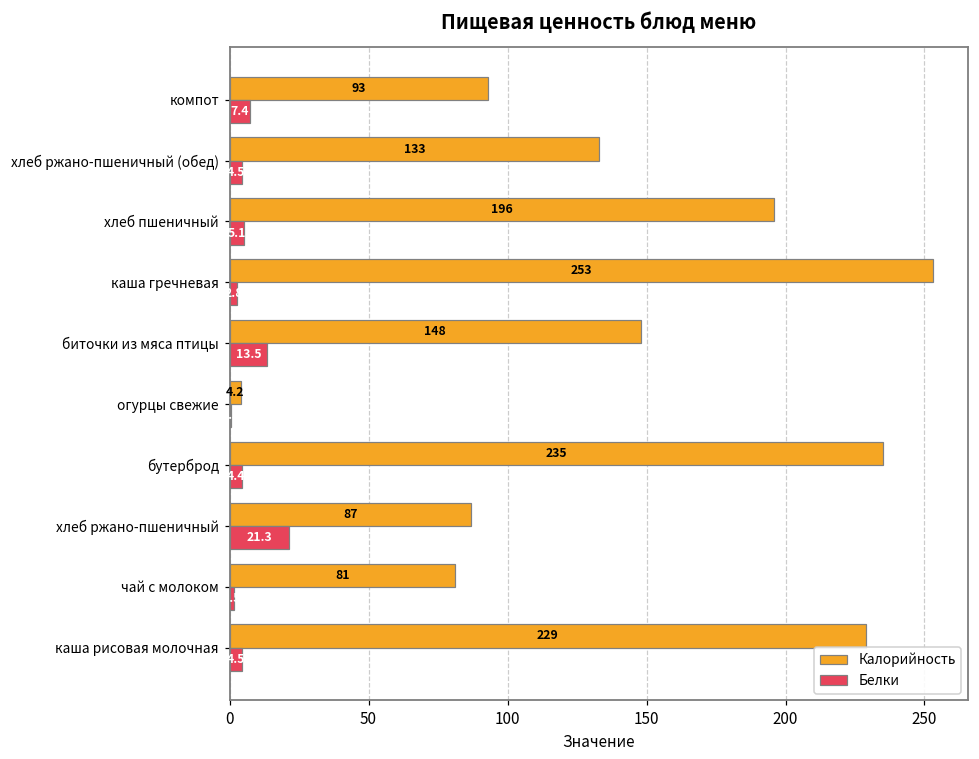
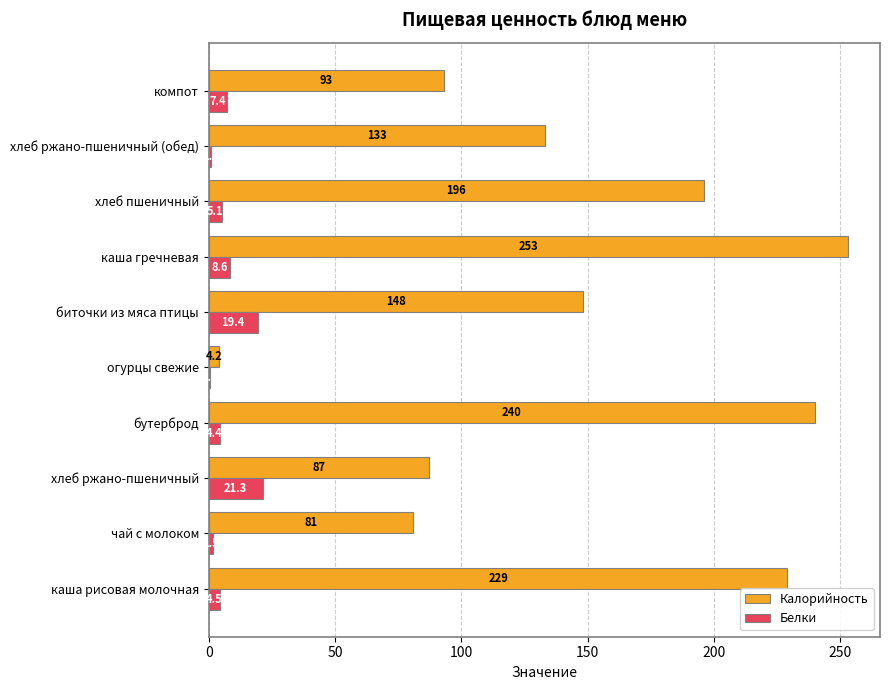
Белки, хлеб ржано-пшеничный (обед): 5 -> 1
Белки, каша гречневая: 3 -> 9
Белки, биточки из мяса птицы: 13.5 -> 19.4
Калорийность, бутерброд: 235 -> 240
